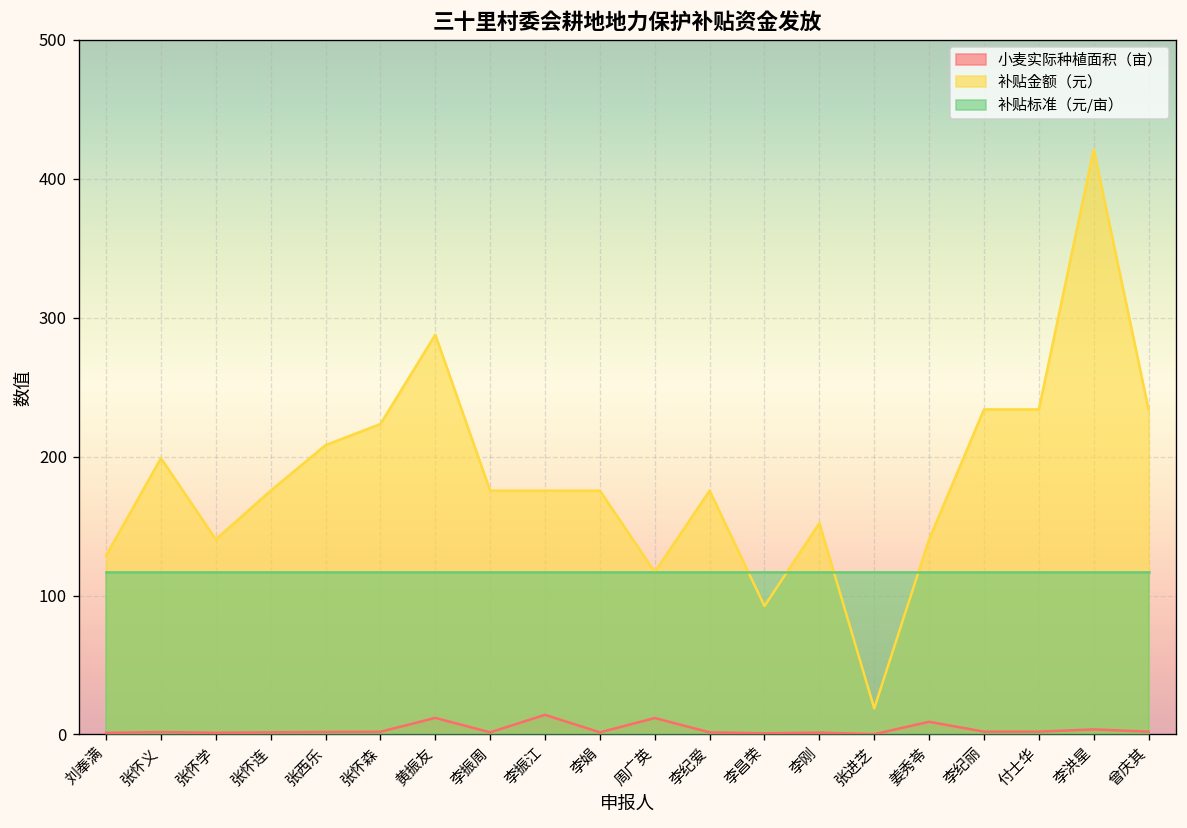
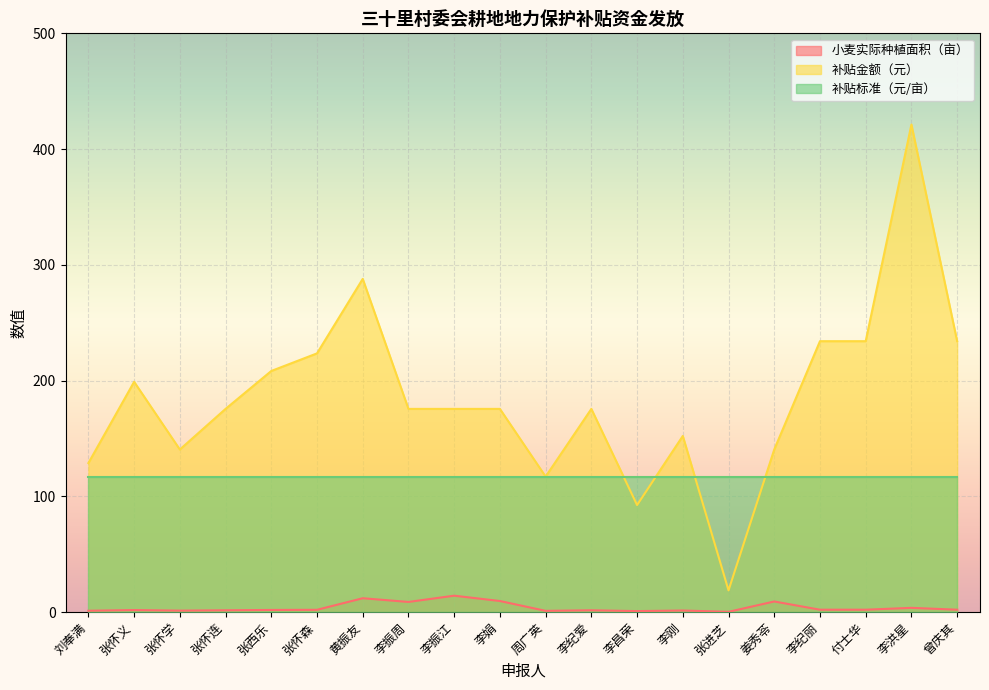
小麦实际种植面积（亩）, 李振周: 2 -> 9
小麦实际种植面积（亩）, 李娟: 2 -> 10
小麦实际种植面积（亩）, 周广英: 12 -> 1
